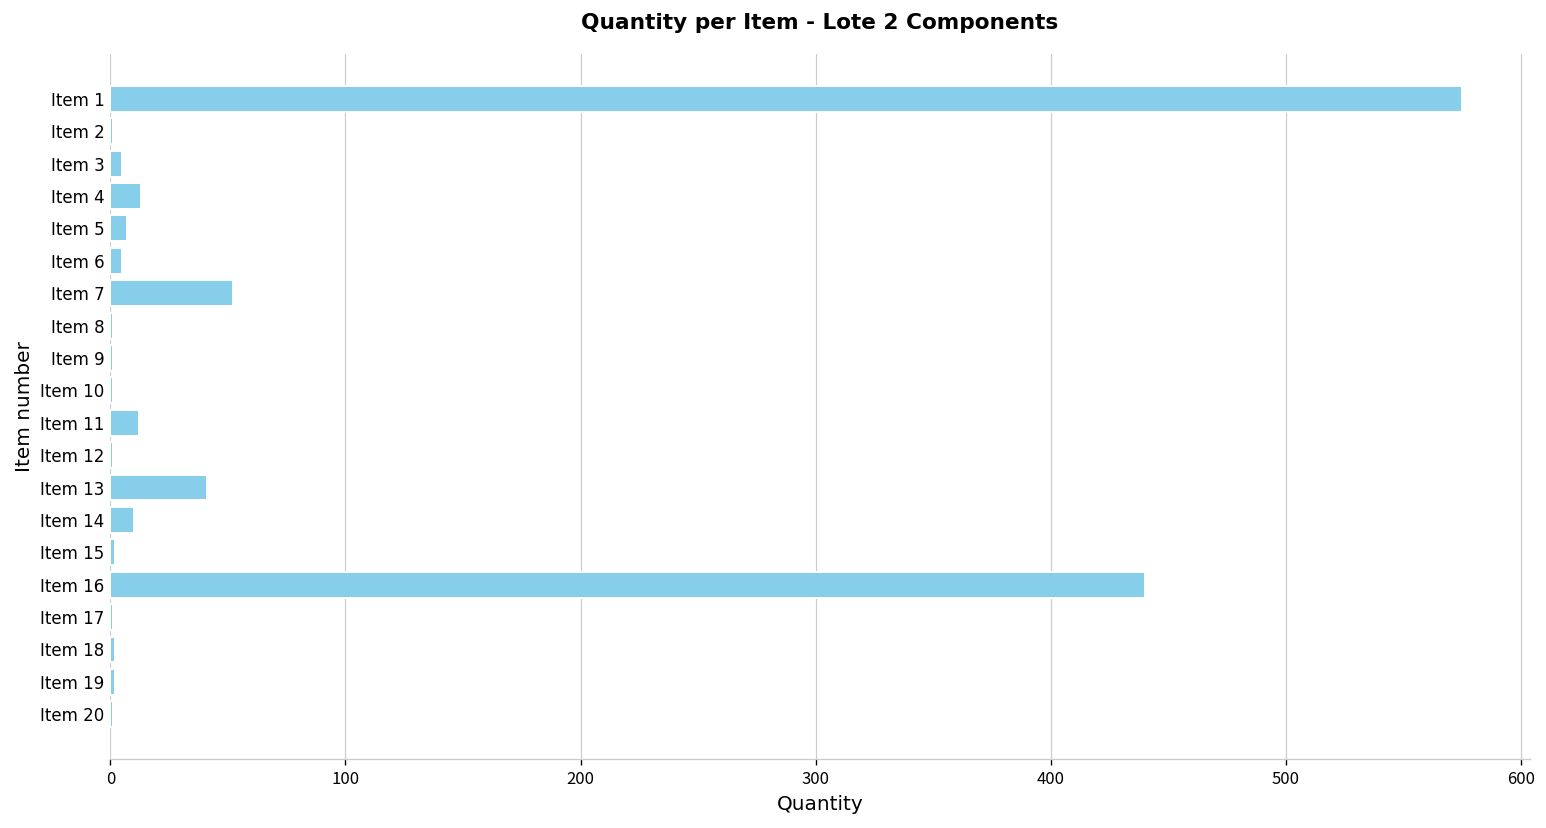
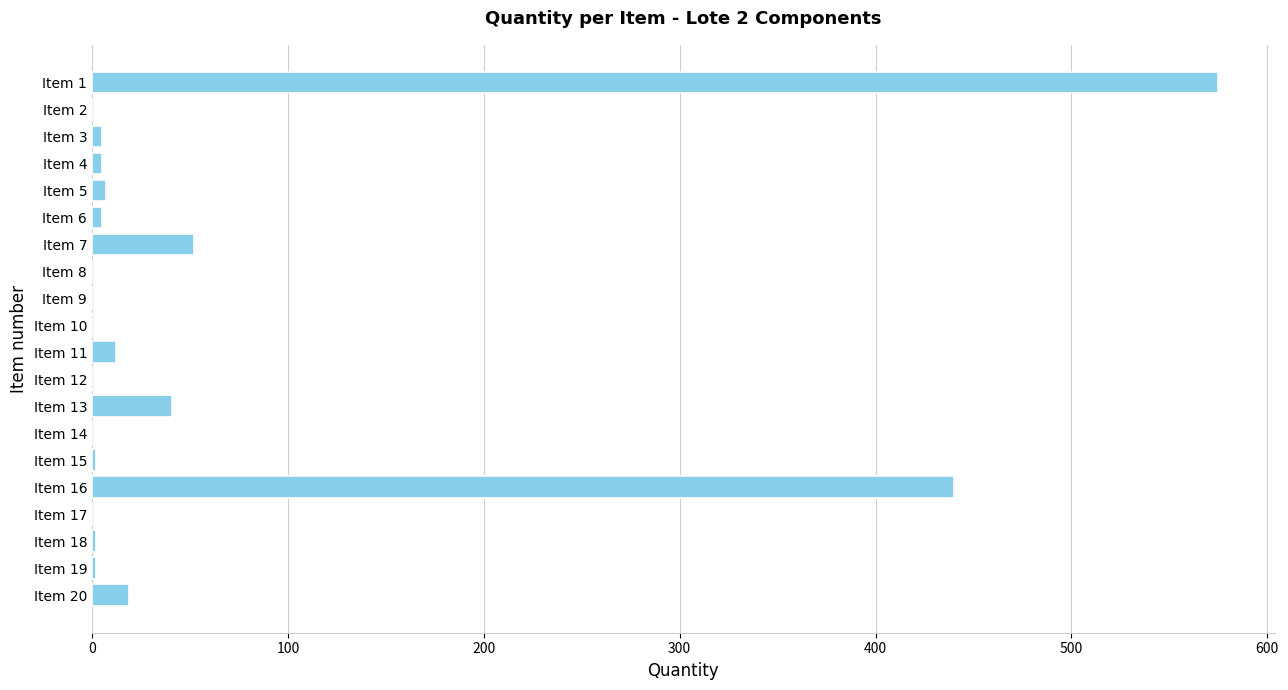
Item 4: 13 -> 5
Item 14: 10 -> 1
Item 20: 1 -> 19
